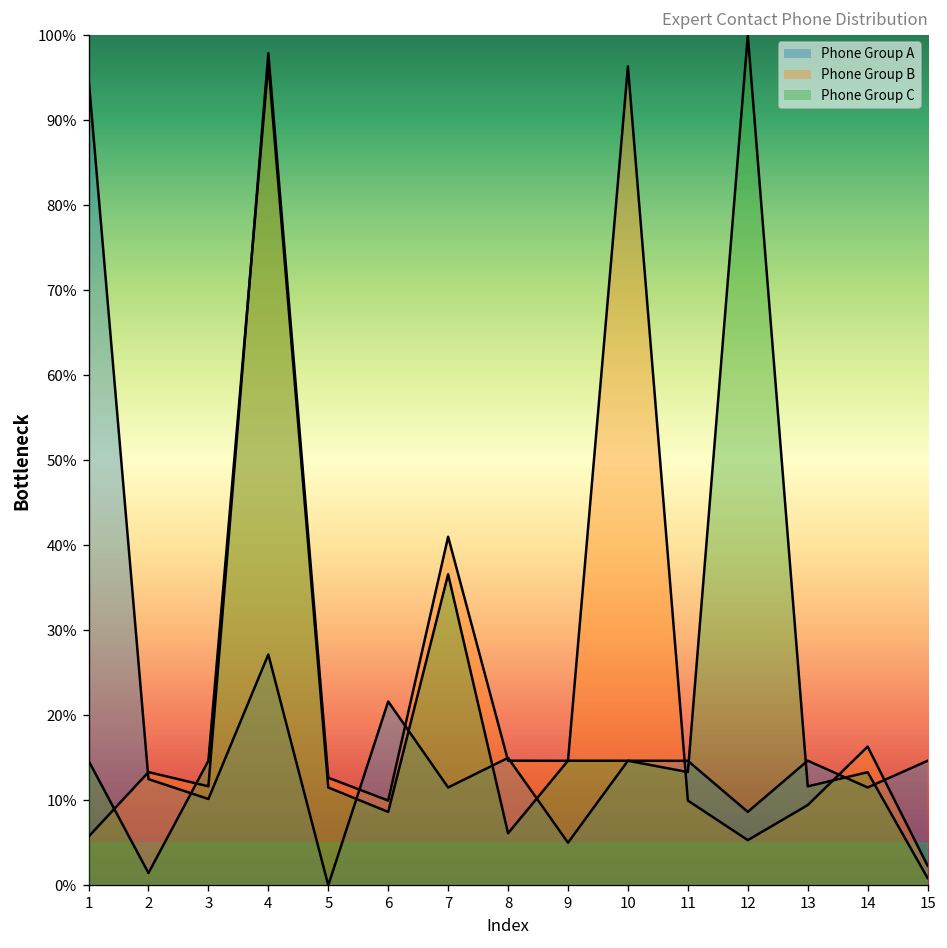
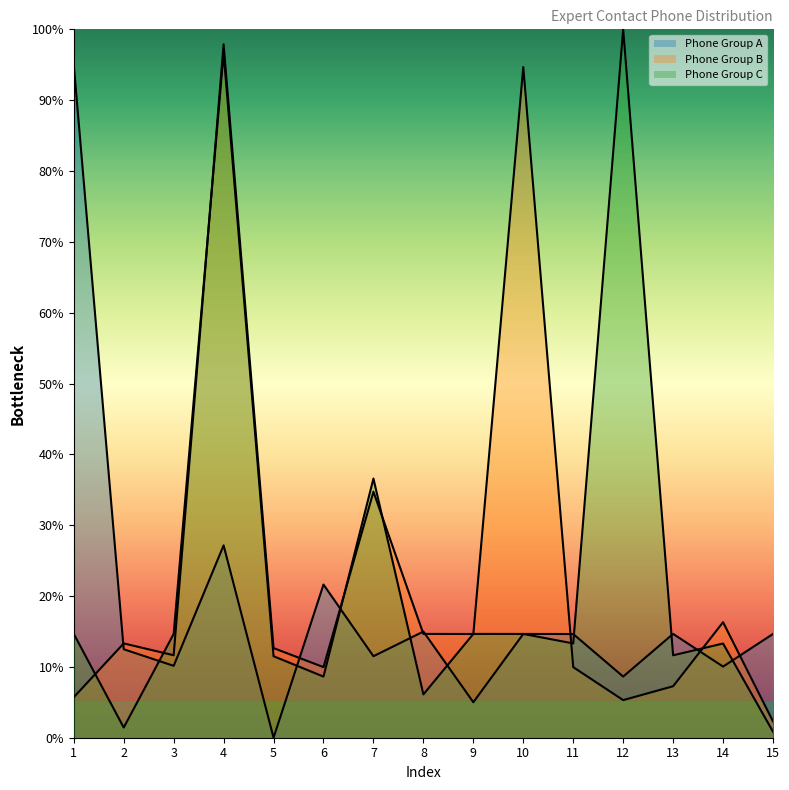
Phone Group B, 7: 41% -> 35%
Phone Group B, 10: 96% -> 95%
Phone Group B, 13: 9% -> 7%
Phone Group A, 14: 12% -> 10%
